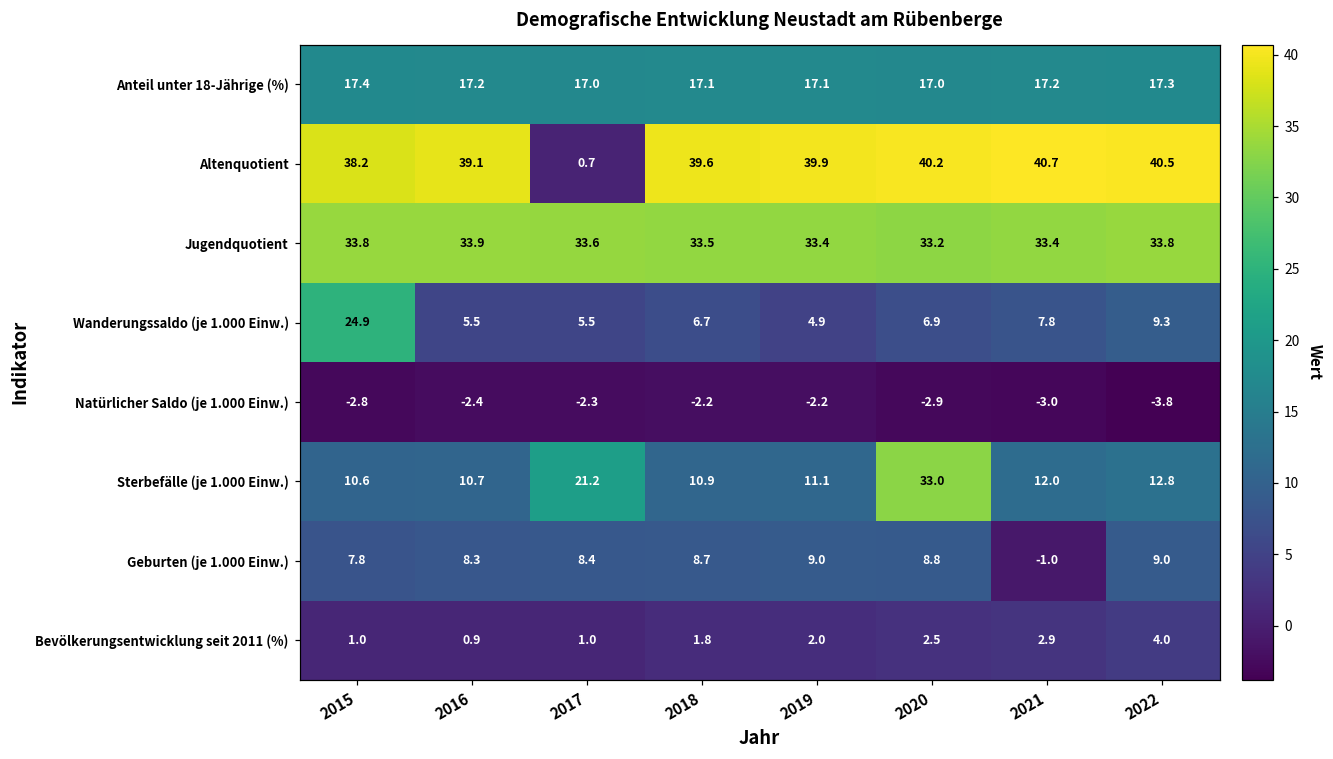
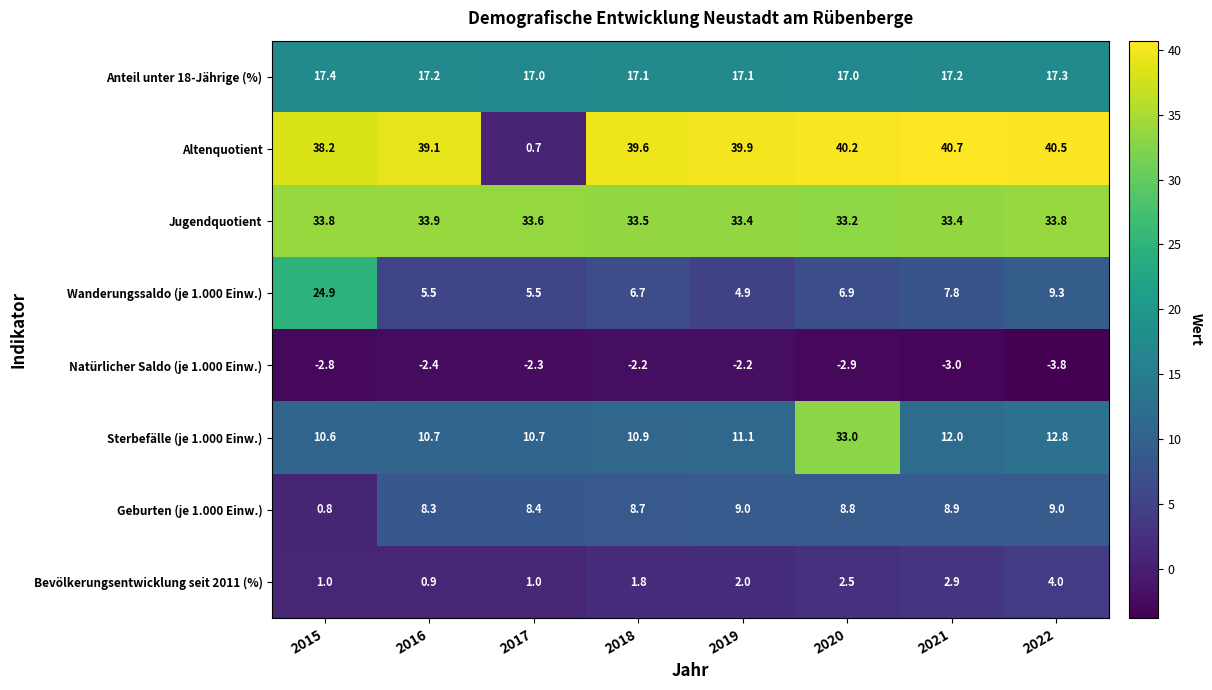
Sterbefälle (je 1.000 Einw.), 2017: 21.2 -> 10.7
Geburten (je 1.000 Einw.), 2015: 7.8 -> 0.8
Geburten (je 1.000 Einw.), 2021: -1.0 -> 8.9
